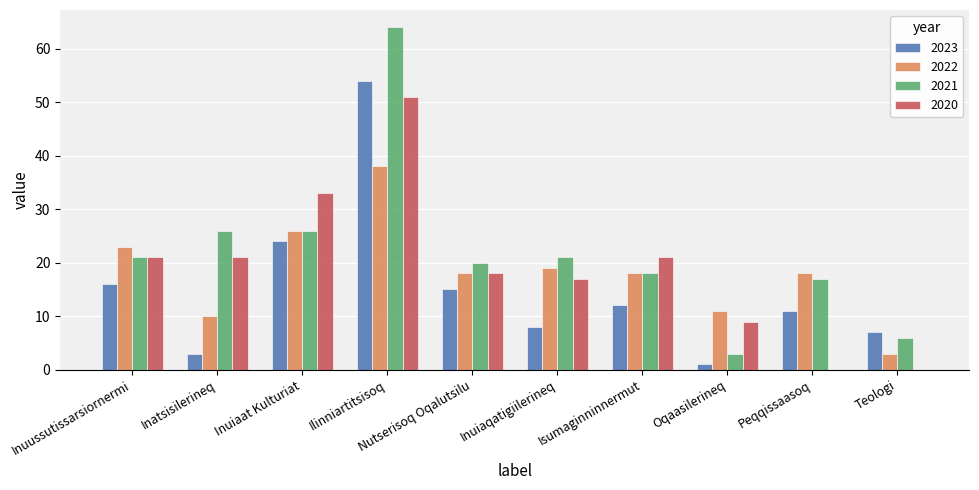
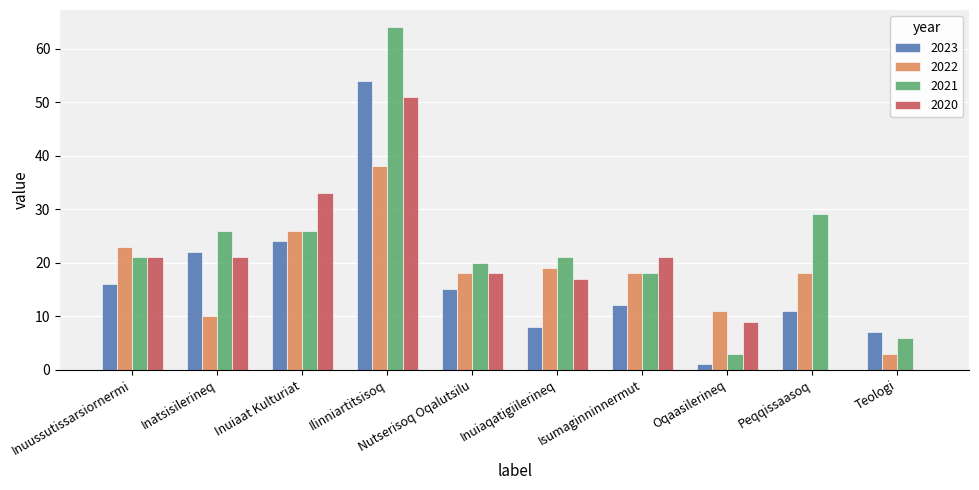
2023, Inatsisilerineq: 3 -> 22
2021, Peqqissaasoq: 17 -> 29
